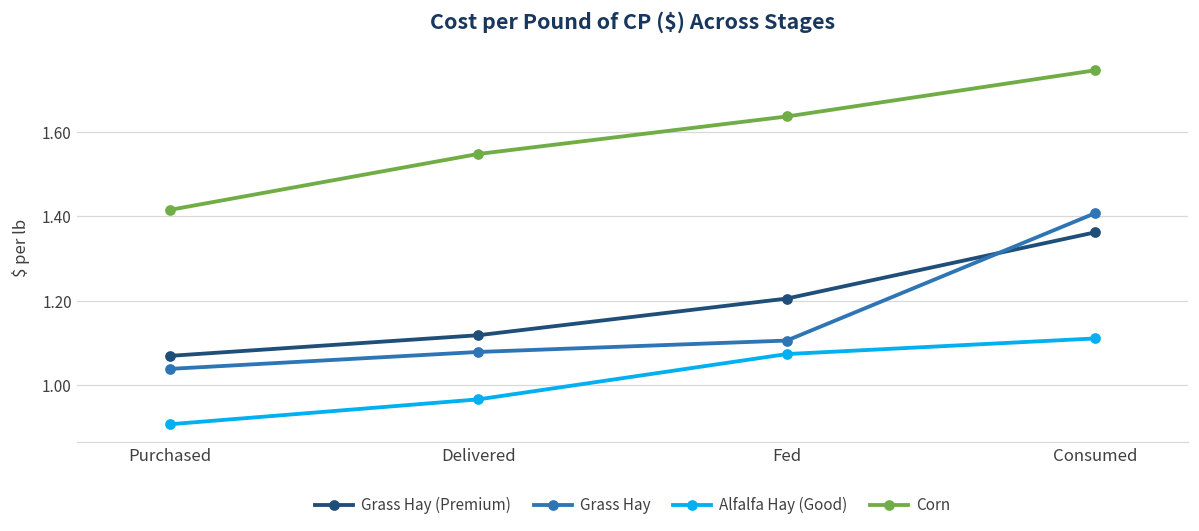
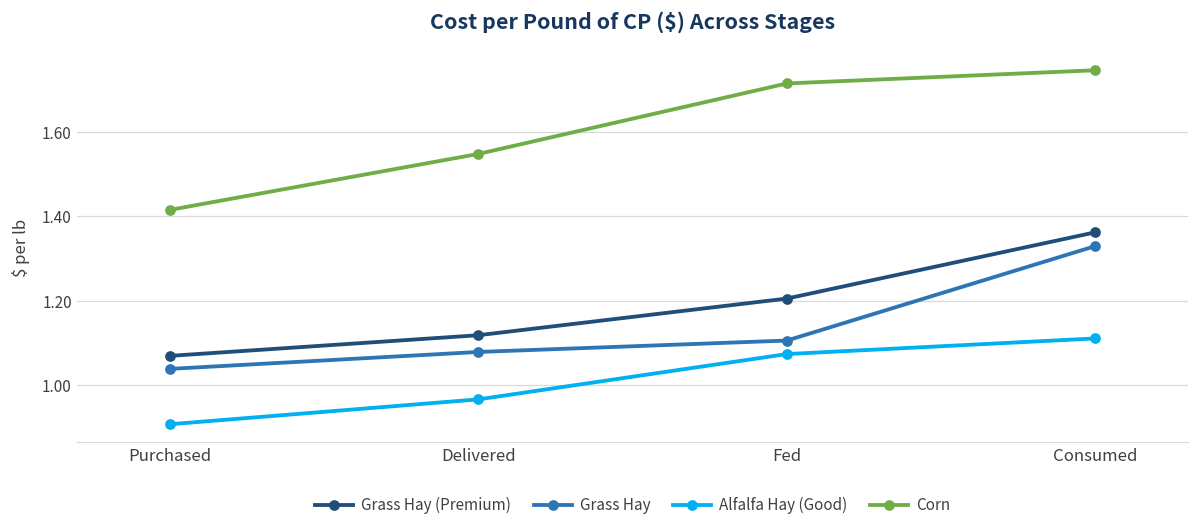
Corn, Fed: 1.64 -> 1.72
Grass Hay, Consumed: 1.41 -> 1.33
